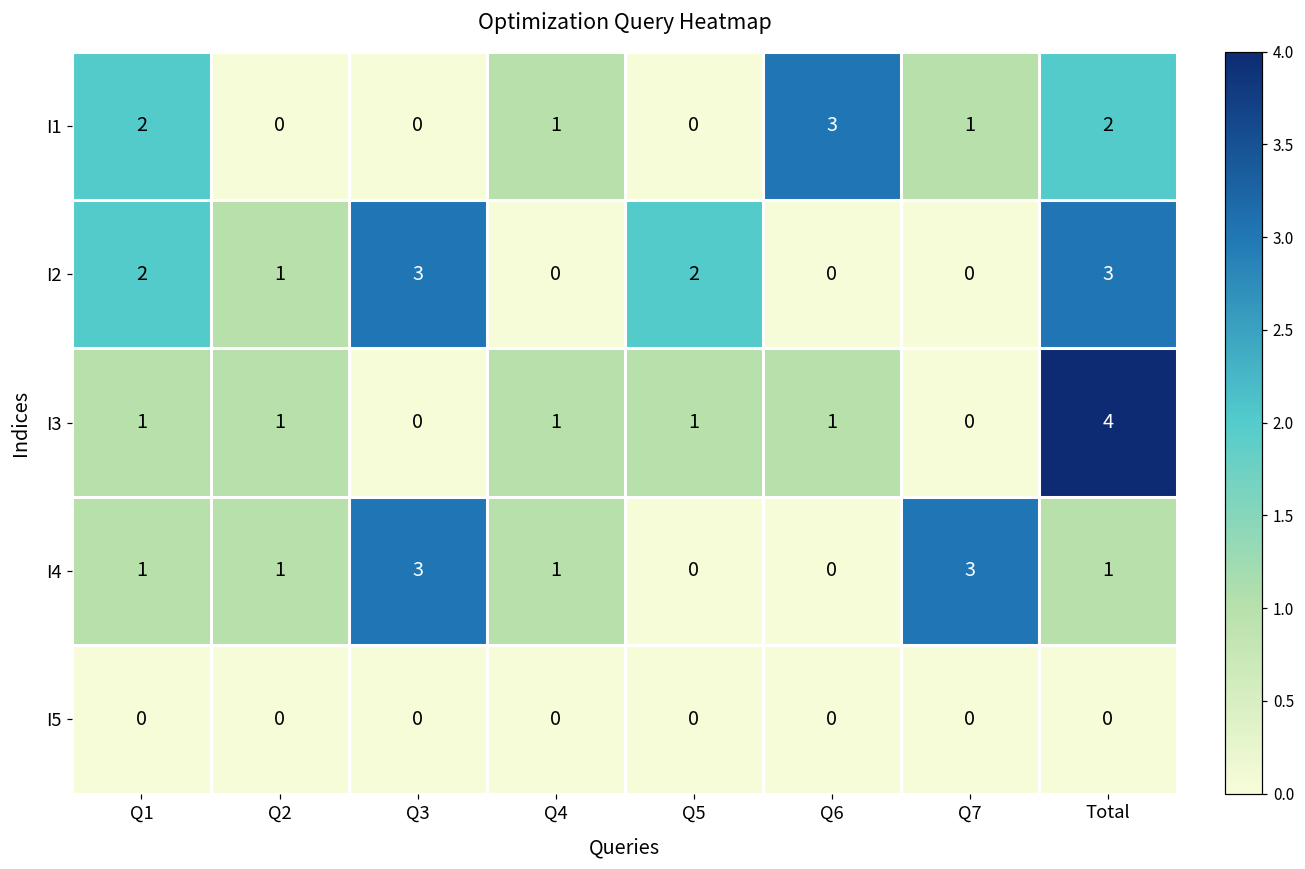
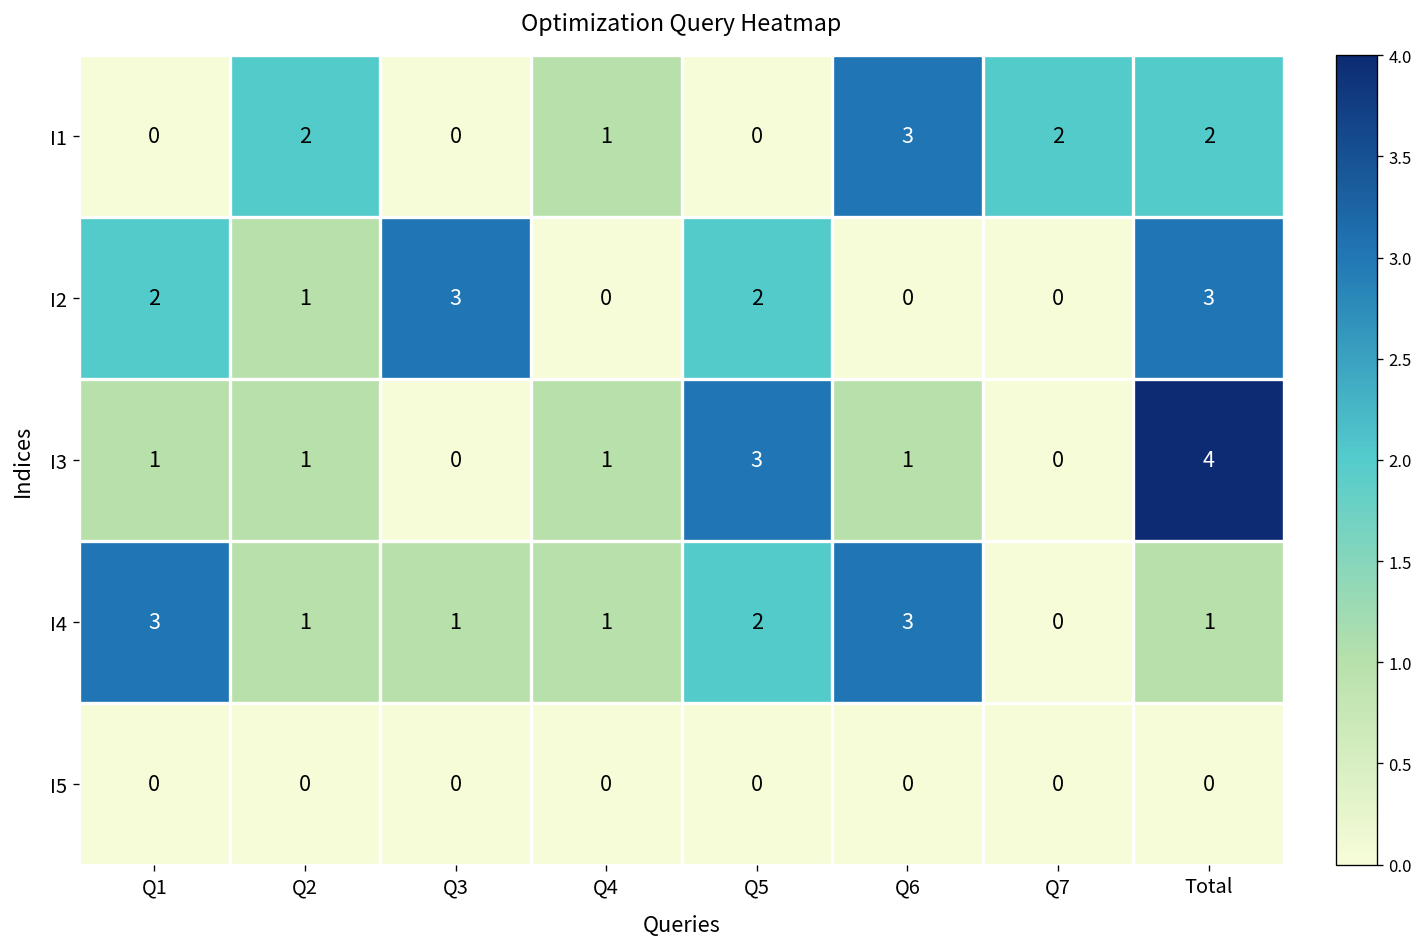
I1, Q1: 2 -> 0
I1, Q2: 0 -> 2
I1, Q7: 1 -> 2
I3, Q5: 1 -> 3
I4, Q1: 1 -> 3
I4, Q3: 3 -> 1
I4, Q5: 0 -> 2
I4, Q6: 0 -> 3
I4, Q7: 3 -> 0
